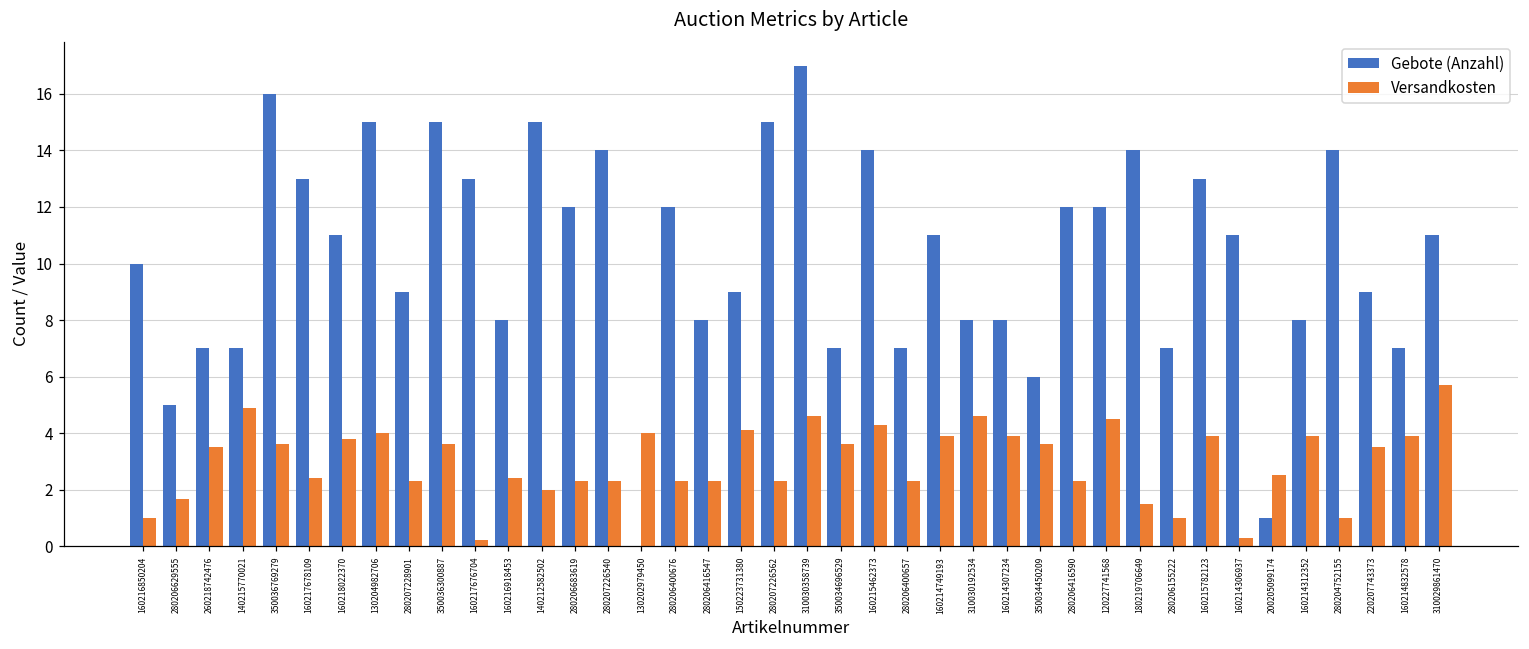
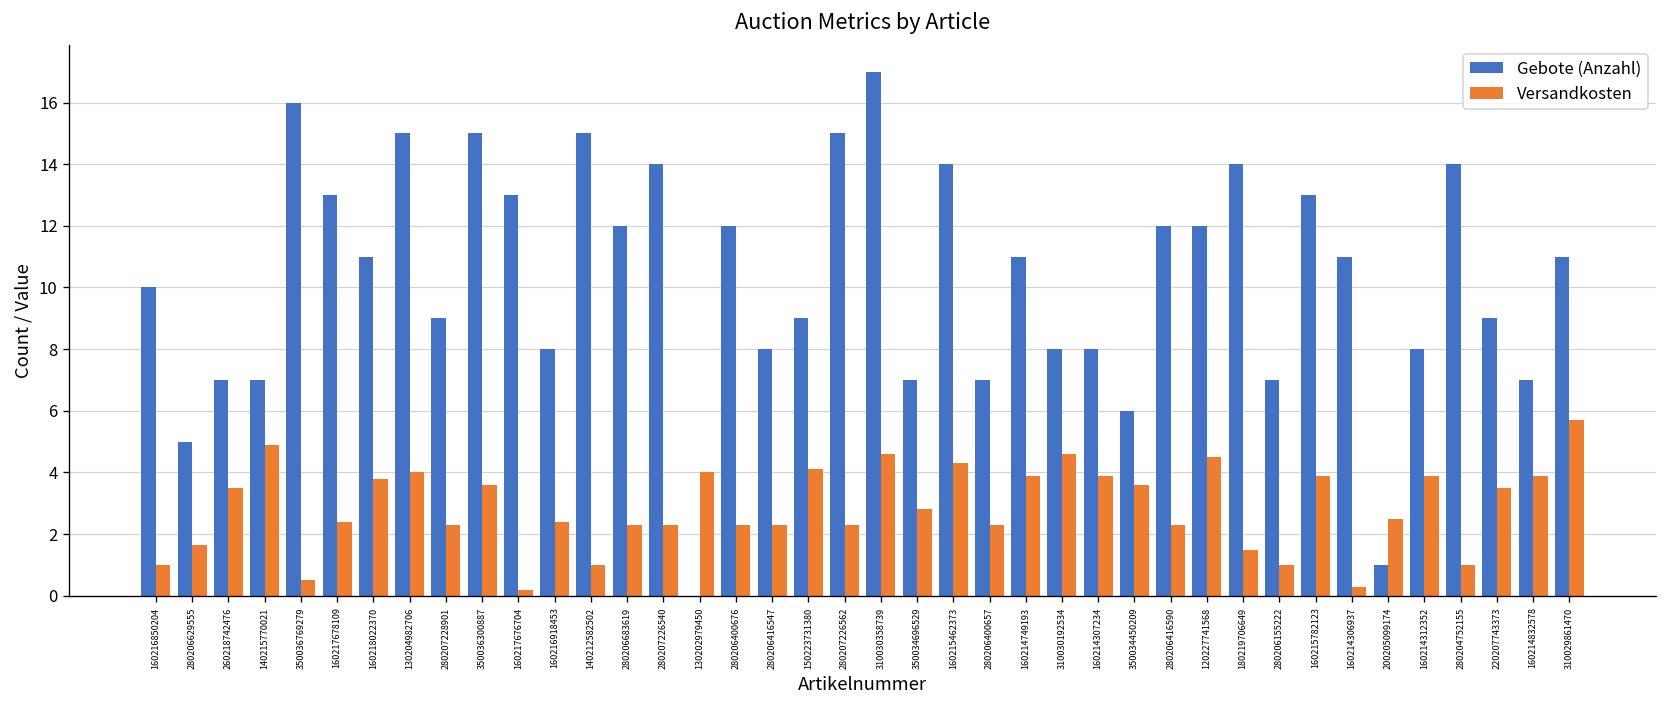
Versandkosten, 350036769279: 3.6 -> 0.5
Versandkosten, 140212582502: 2 -> 1
Versandkosten, 350034696529: 3.6 -> 2.8
